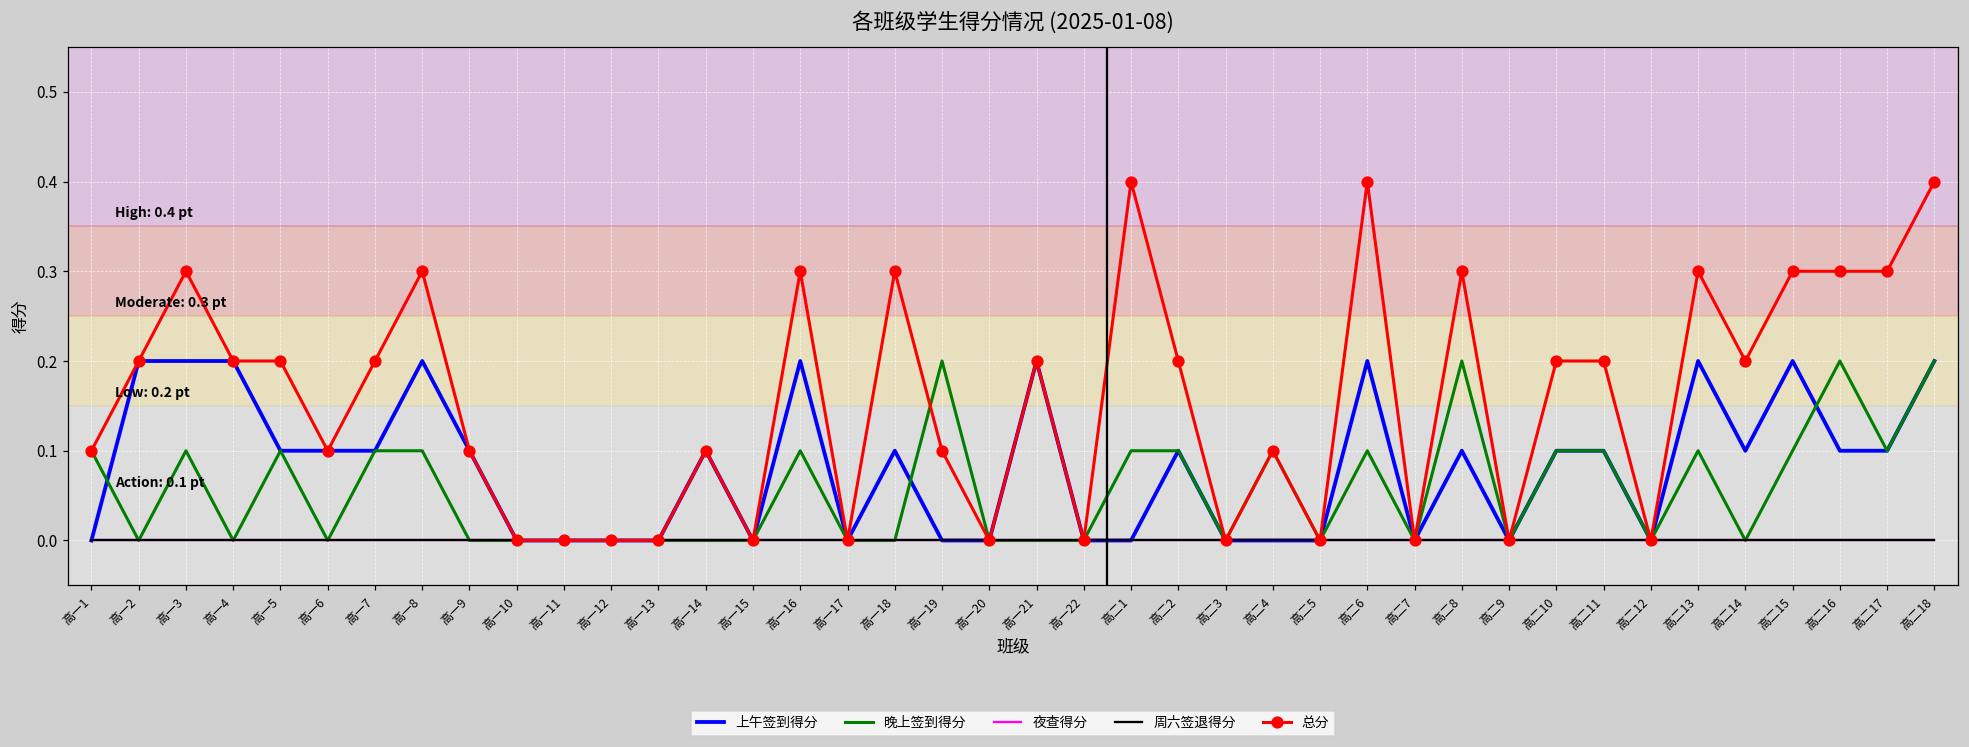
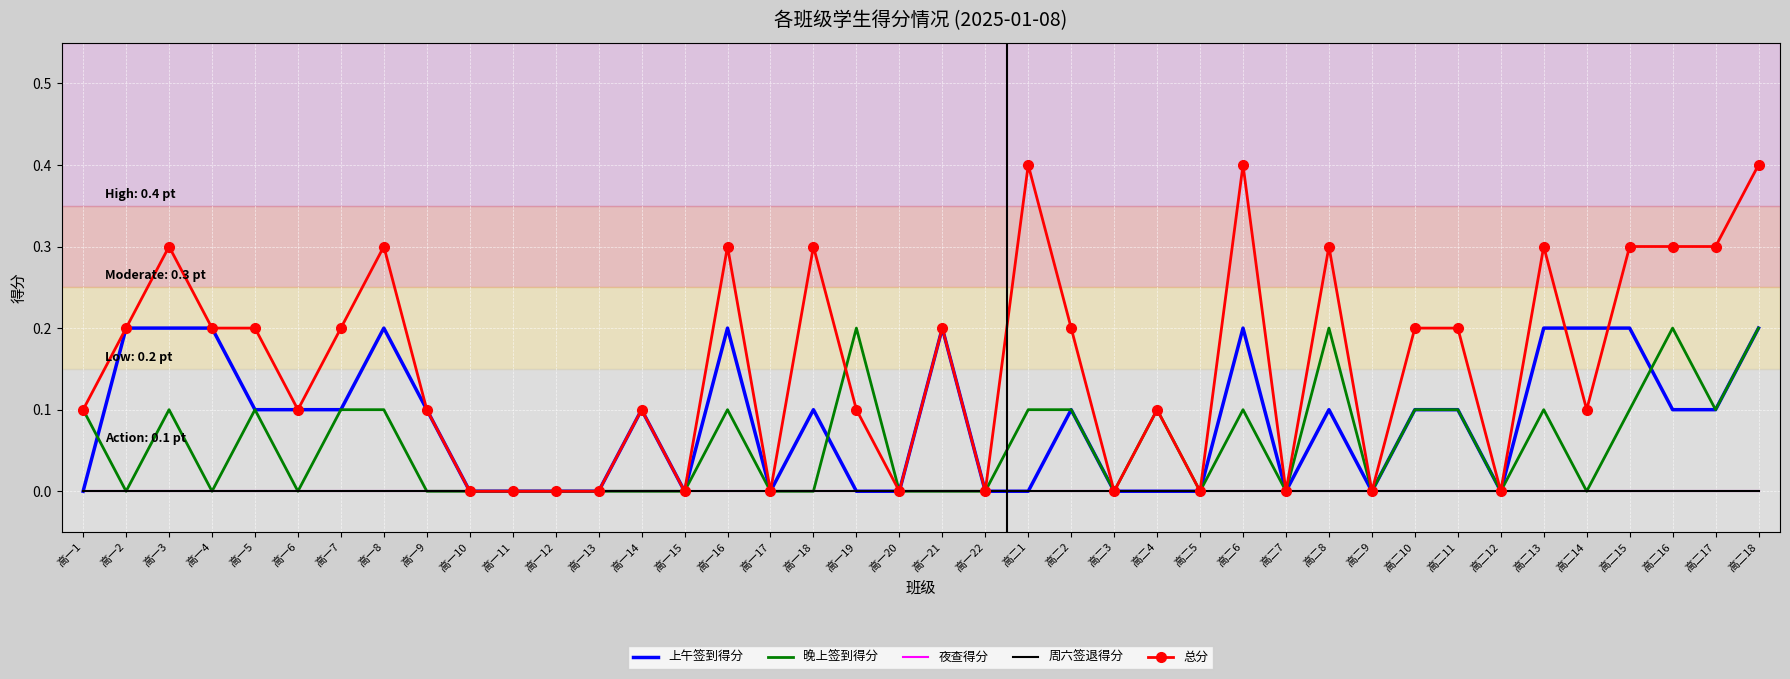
上午签到得分, 高二14: 0.1 -> 0.2
总分, 高二14: 0.2 -> 0.1
